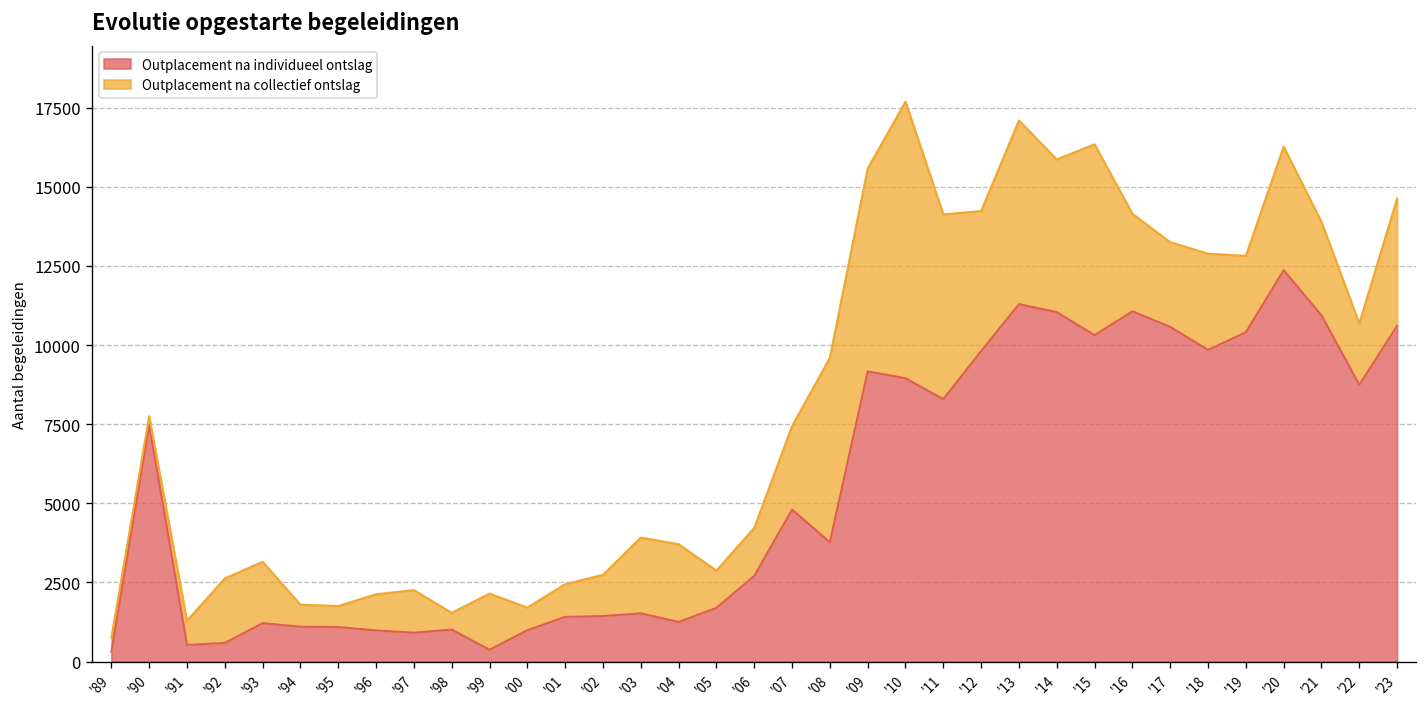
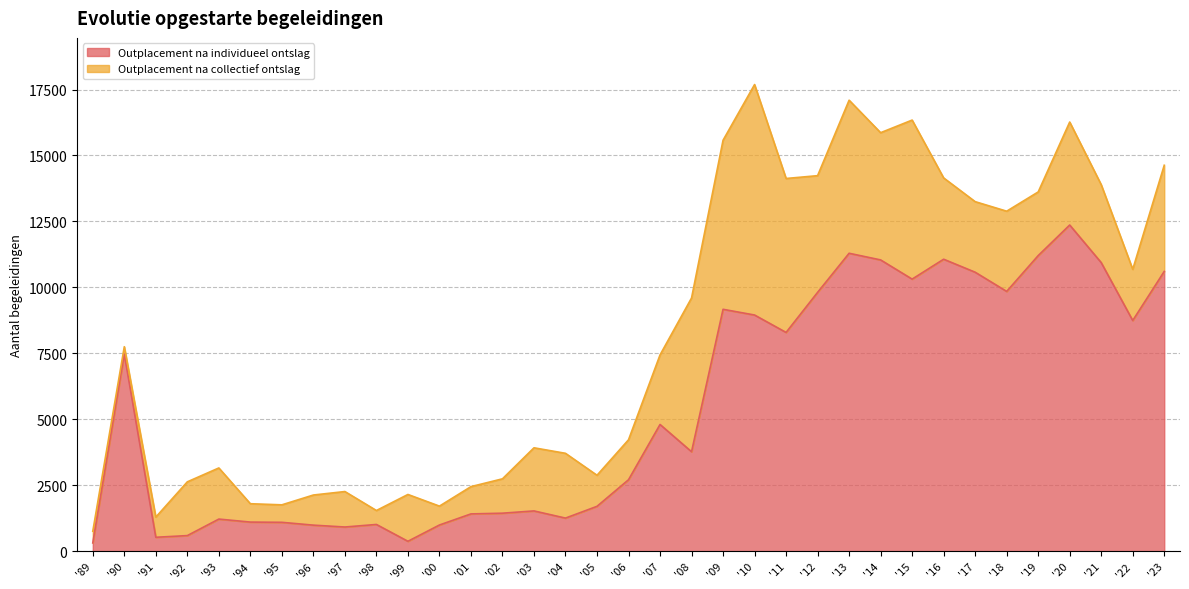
Outplacement na individueel ontslag, '19: 10400 -> 11200
